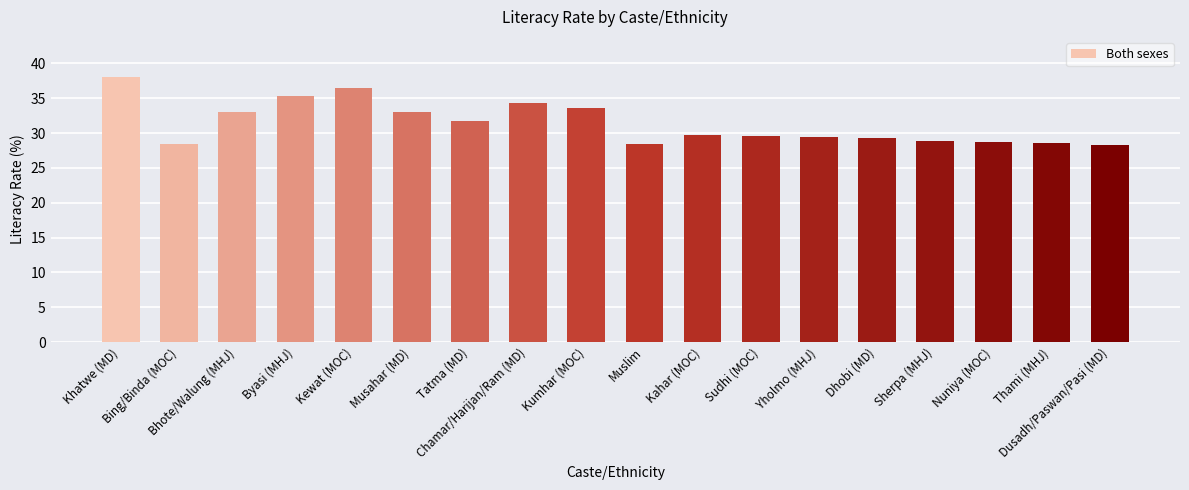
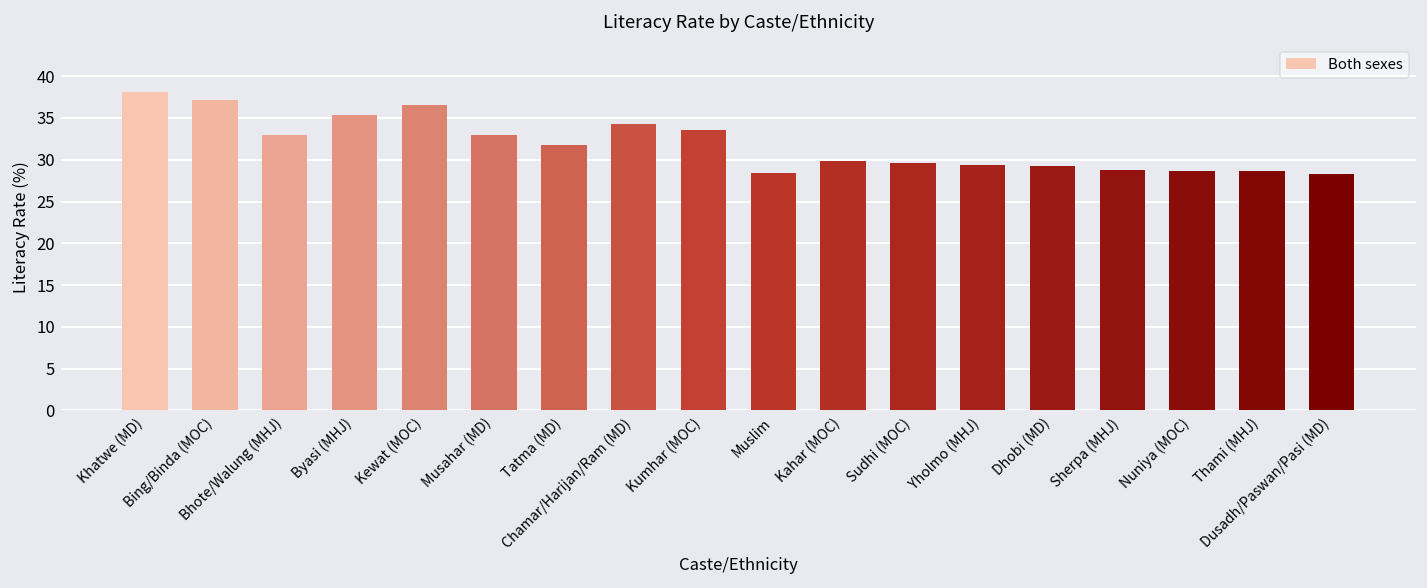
Bing/Binda (MOC): 29 -> 37
